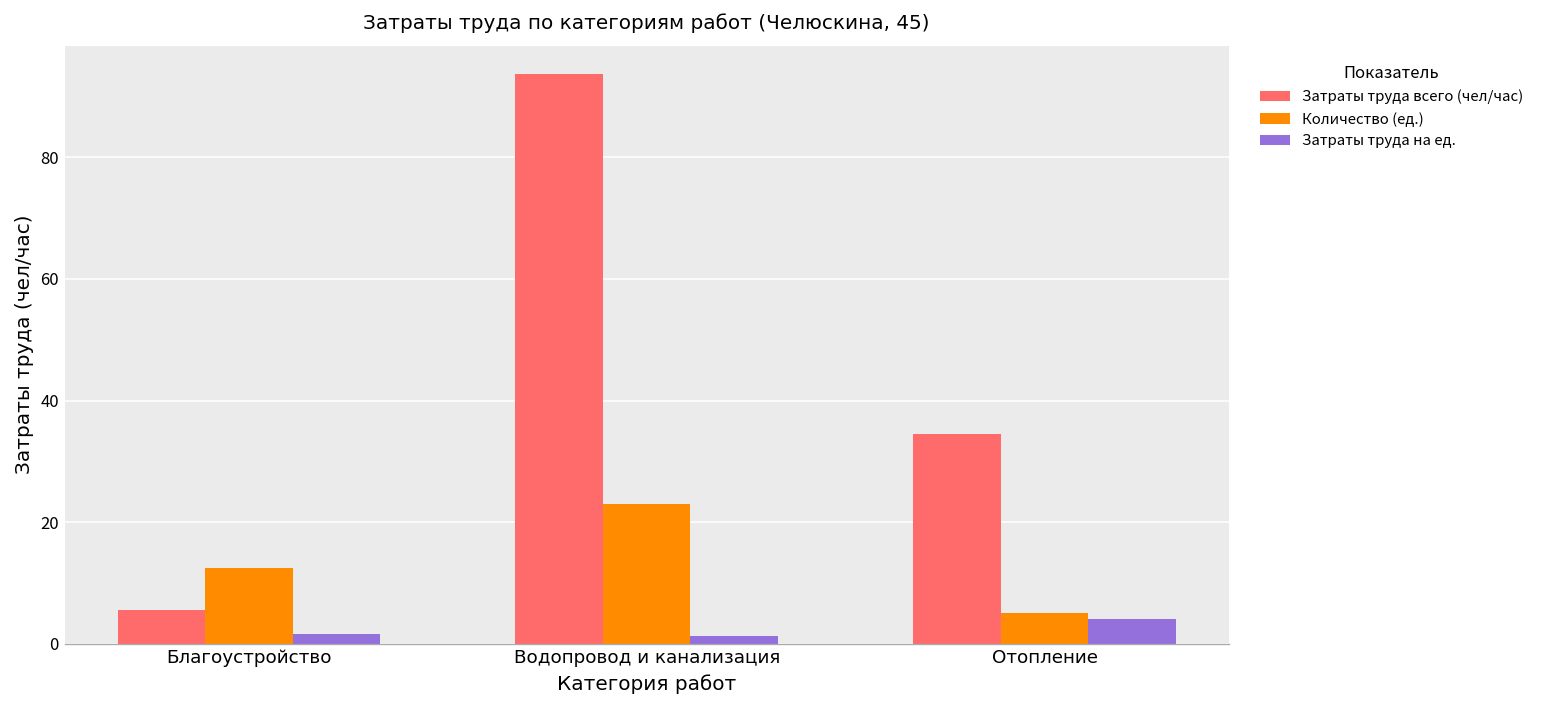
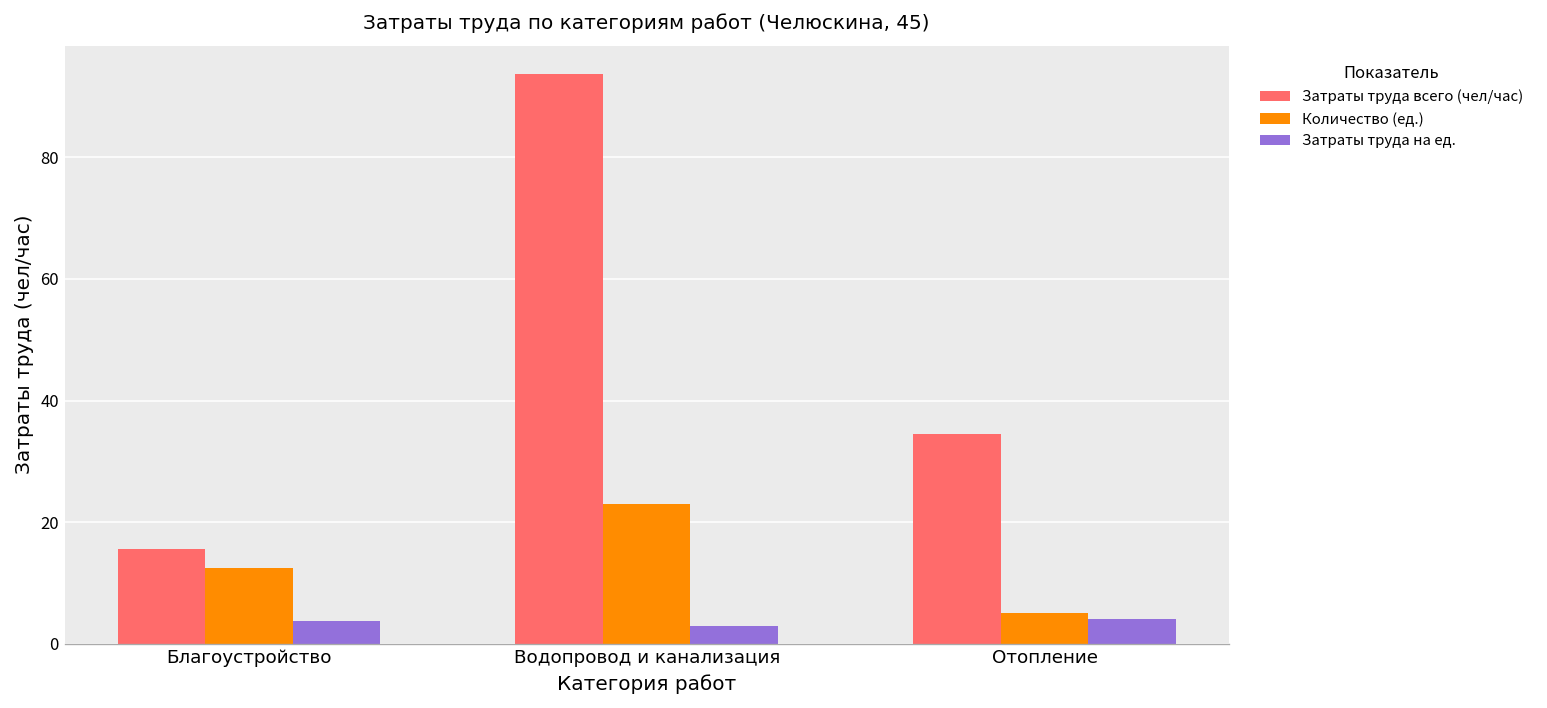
Затраты труда всего (чел/час), Благоустройство: 5 -> 16
Затраты труда на ед., Благоустройство: 2 -> 4
Затраты труда на ед., Водопровод и канализация: 1 -> 3
